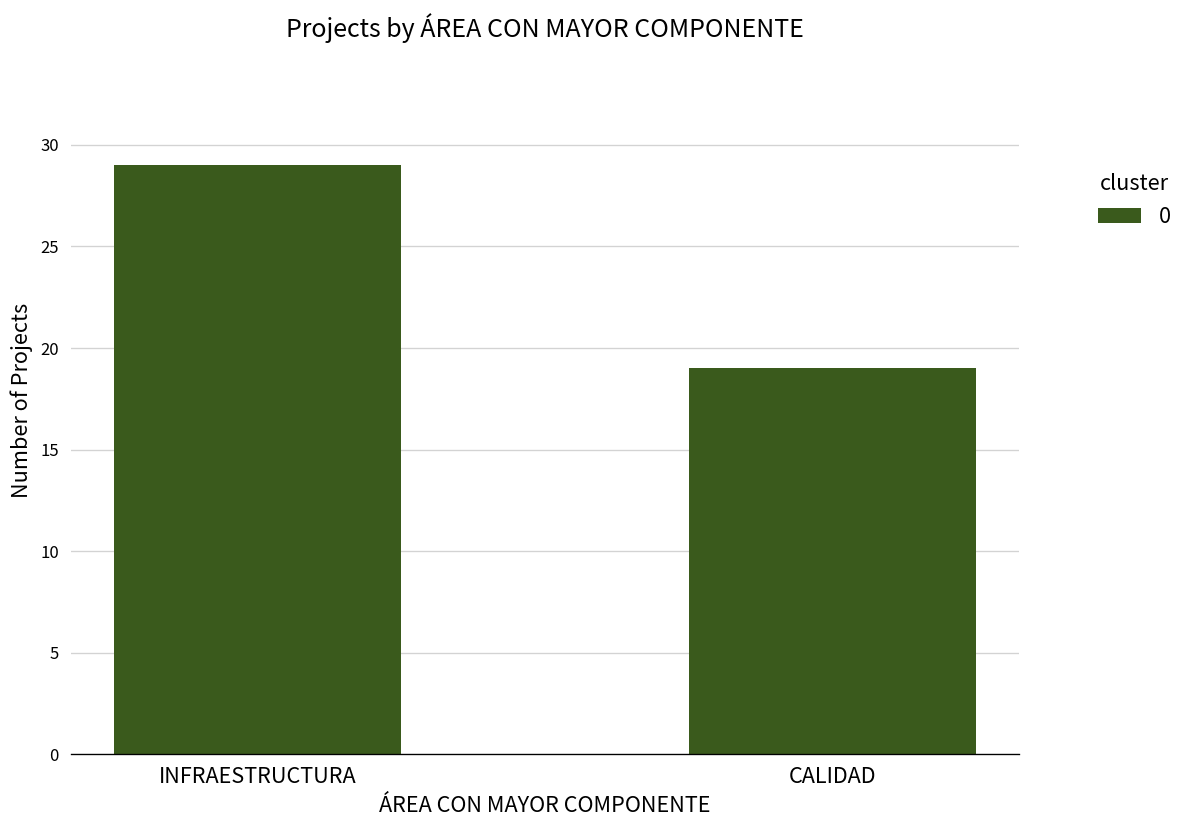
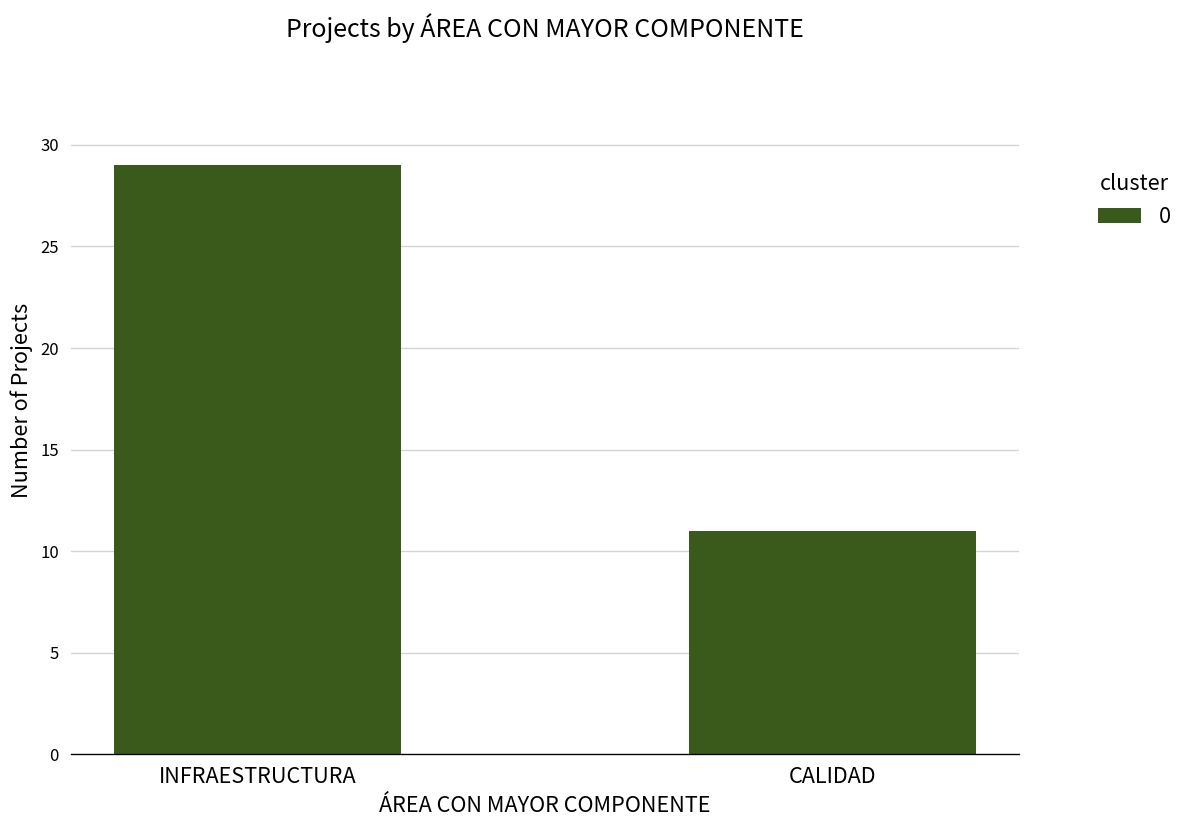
CALIDAD: 19 -> 11
